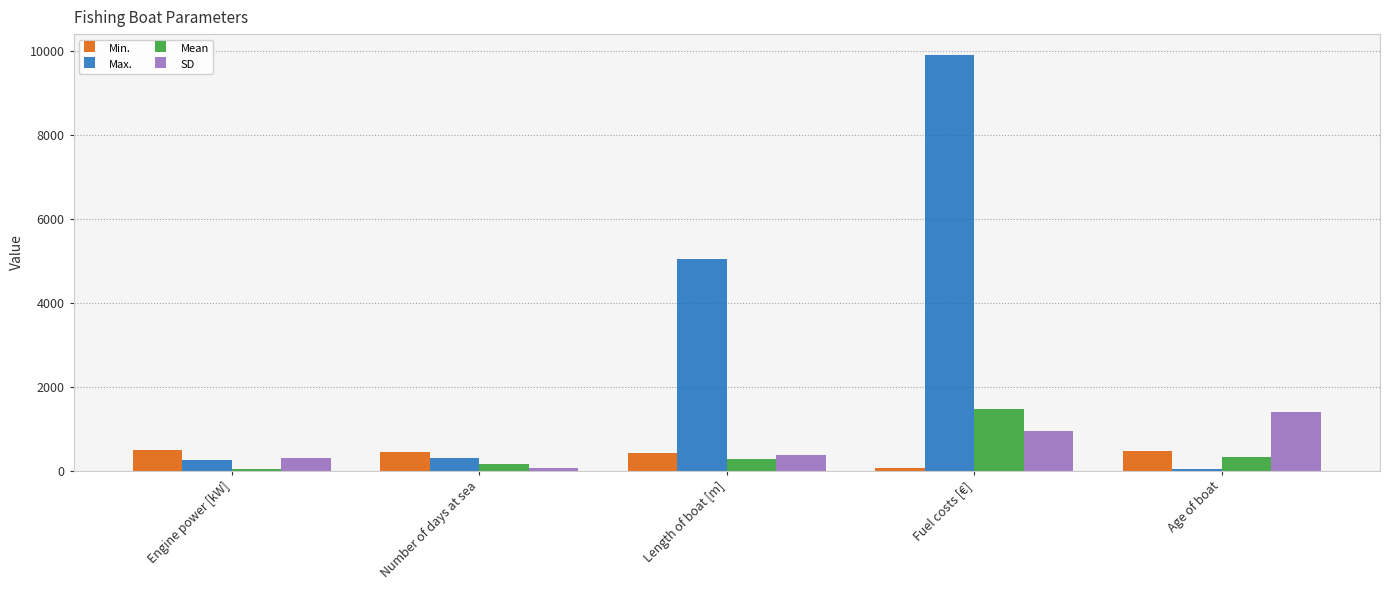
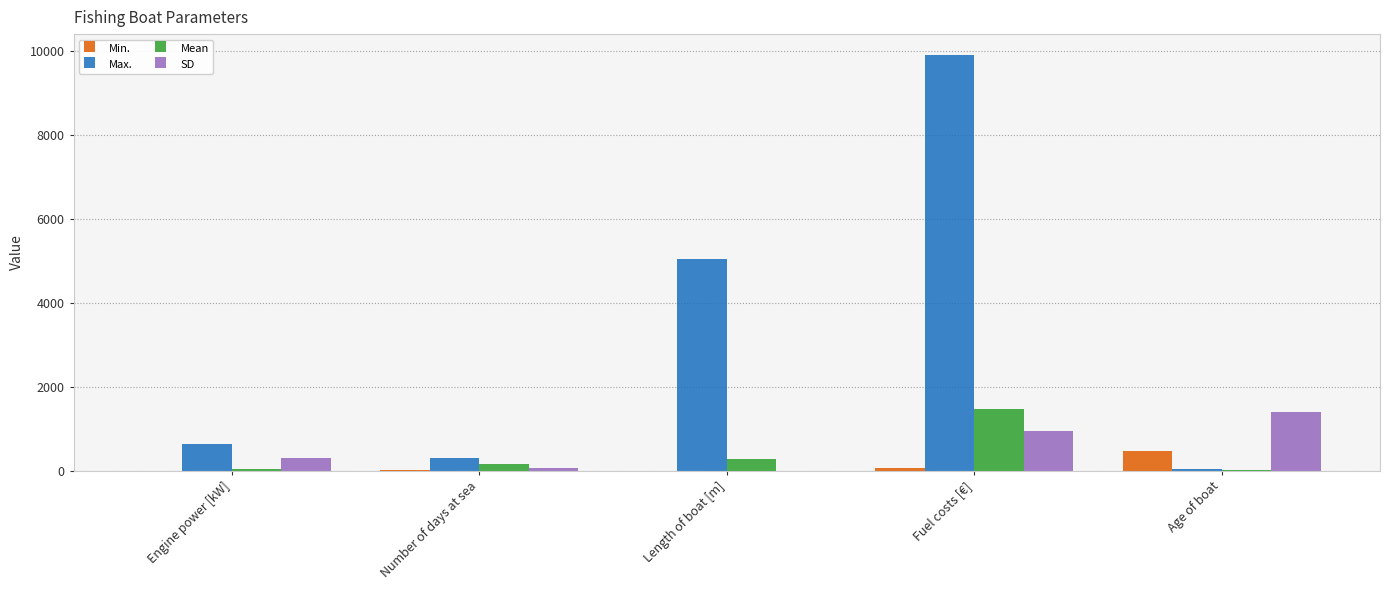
Min., Engine power [kW]: 500 -> 0
Max., Engine power [kW]: 300 -> 600
Min., Number of days at sea: 500 -> 0
Min., Length of boat [m]: 400 -> 0
SD, Length of boat [m]: 400 -> 0
Mean, Age of boat: 300 -> 0
